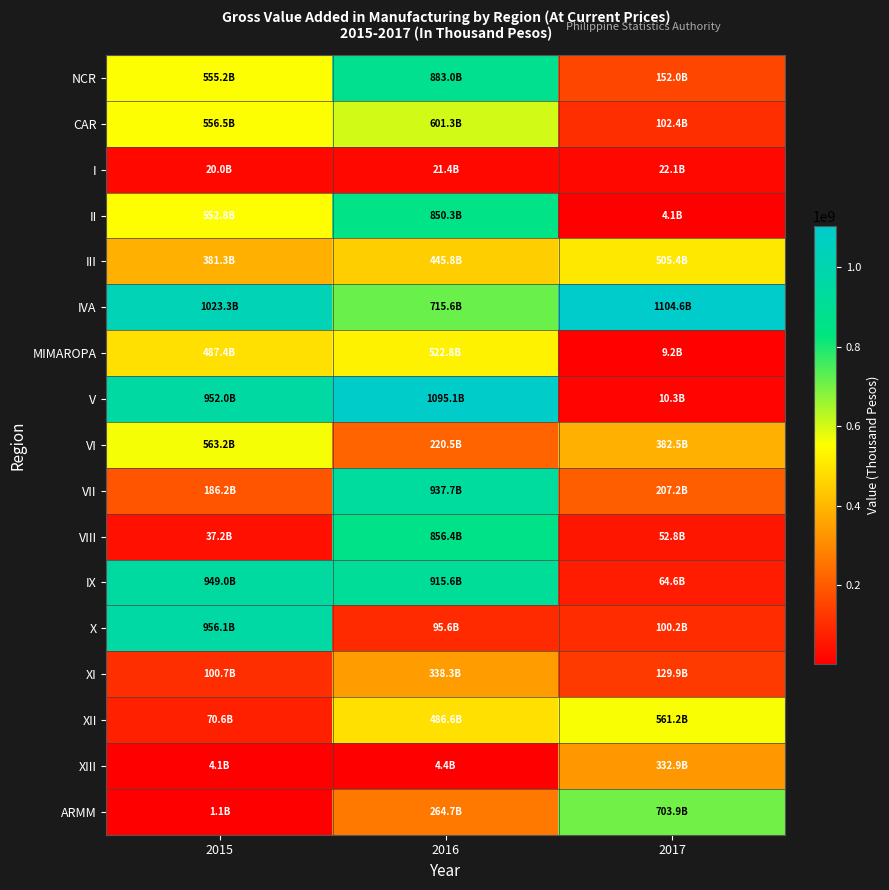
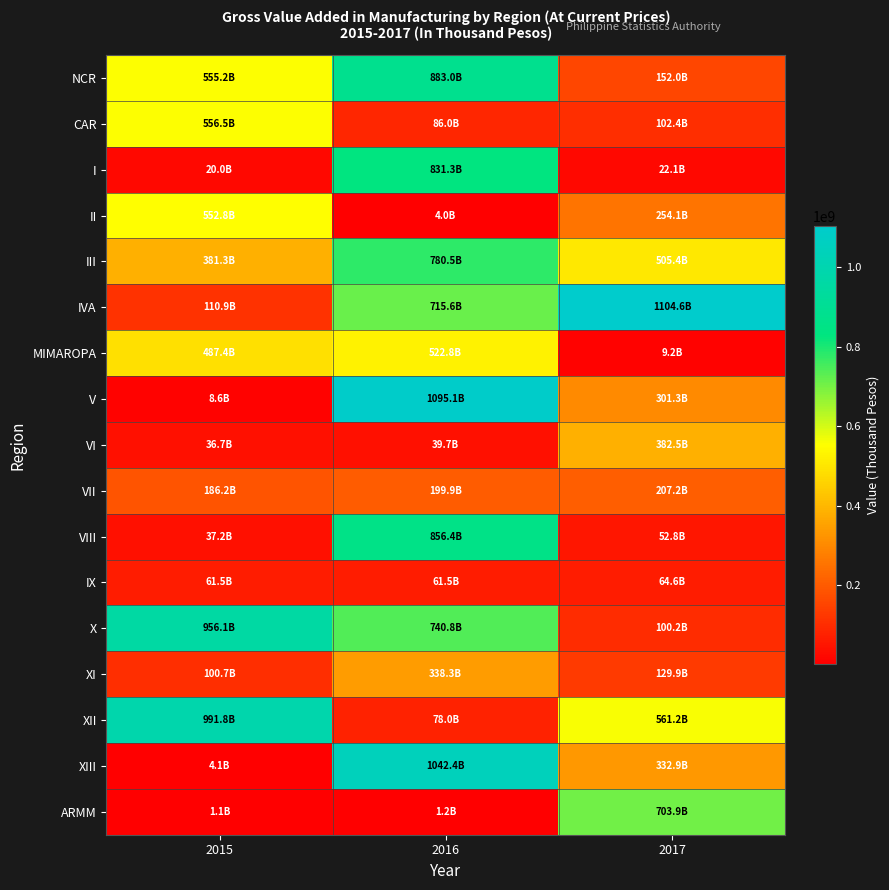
CAR, 2016: 601.3B -> 86.0B
I, 2016: 21.4B -> 831.3B
II, 2016: 850.3B -> 4.0B
II, 2017: 4.1B -> 254.1B
III, 2016: 445.8B -> 780.5B
IVA, 2015: 1023.3B -> 110.9B
V, 2015: 952.0B -> 8.6B
V, 2017: 10.3B -> 301.3B
VI, 2015: 563.2B -> 36.7B
VI, 2016: 220.5B -> 39.7B
VII, 2016: 937.7B -> 199.9B
IX, 2015: 949.0B -> 61.5B
IX, 2016: 915.6B -> 61.5B
X, 2016: 95.6B -> 740.8B
XII, 2015: 70.6B -> 991.8B
XII, 2016: 486.6B -> 78.0B
XIII, 2016: 4.4B -> 1042.4B
ARMM, 2016: 264.7B -> 1.2B
